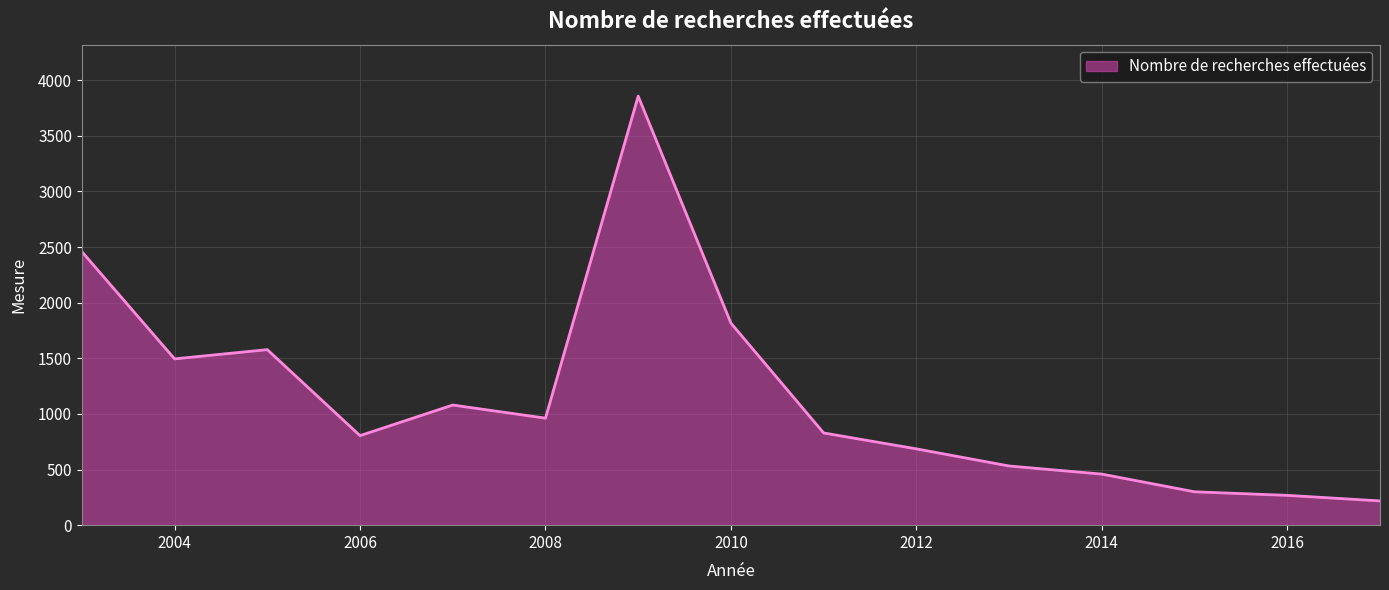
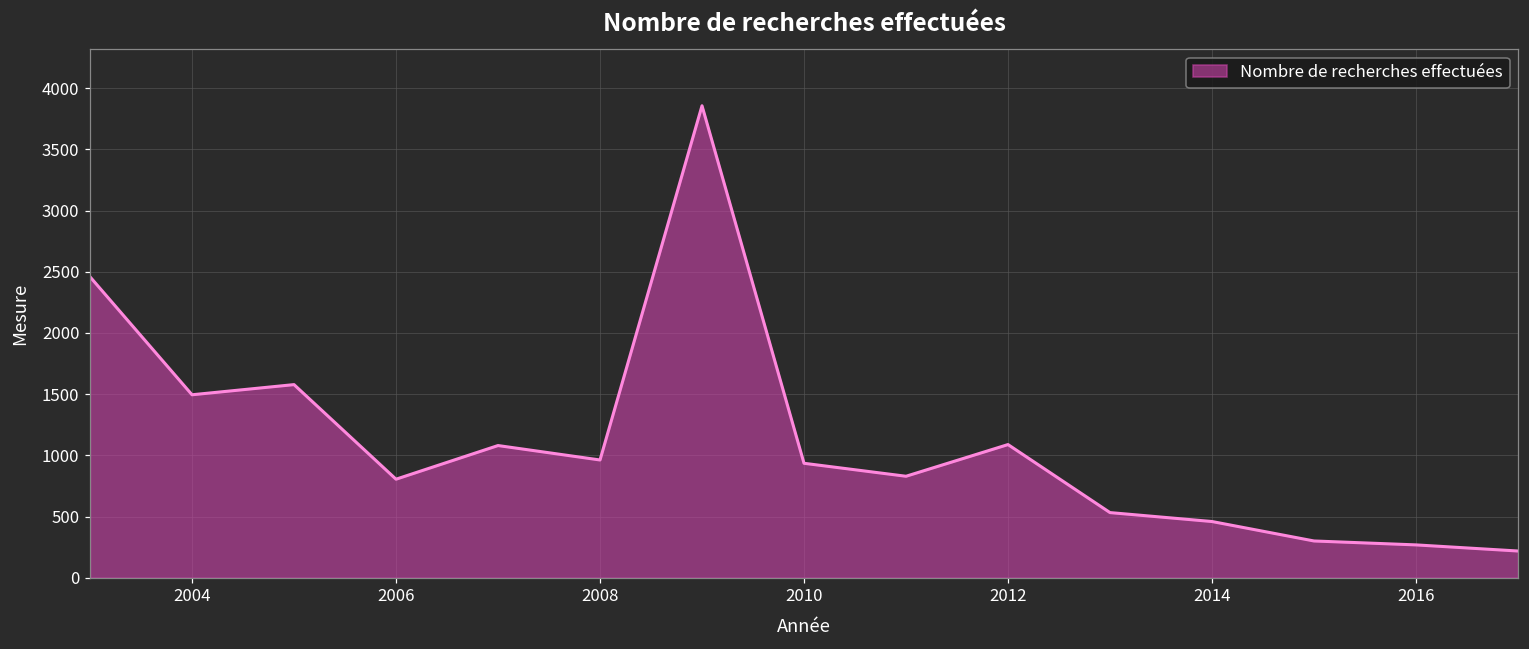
2010: 1820 -> 940
2012: 690 -> 1090
